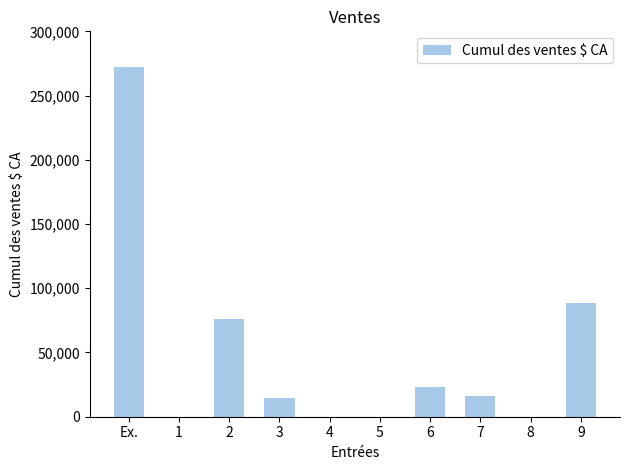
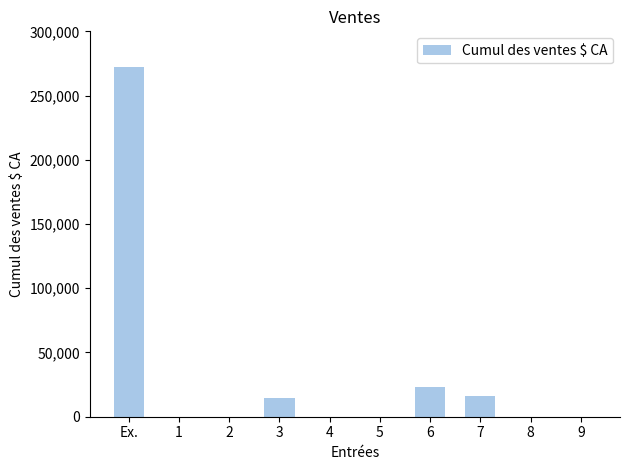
2: 76,000 -> 0
9: 89,000 -> 0
